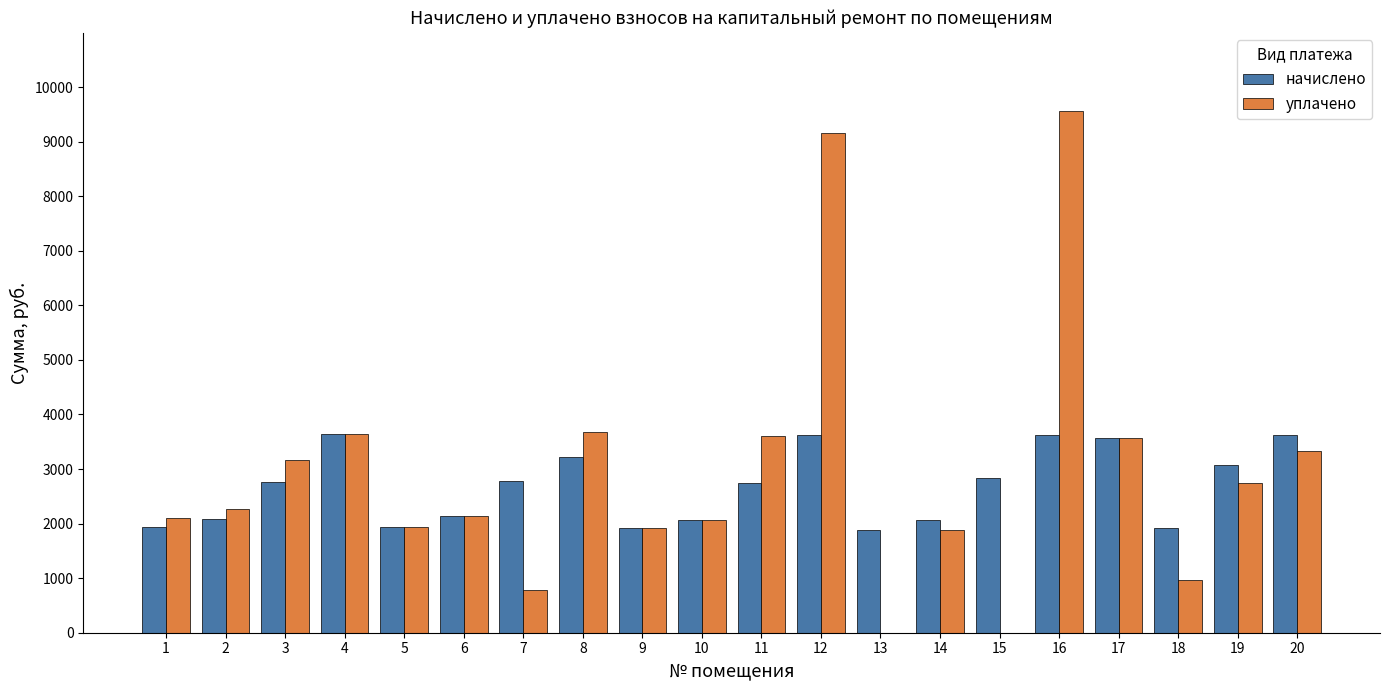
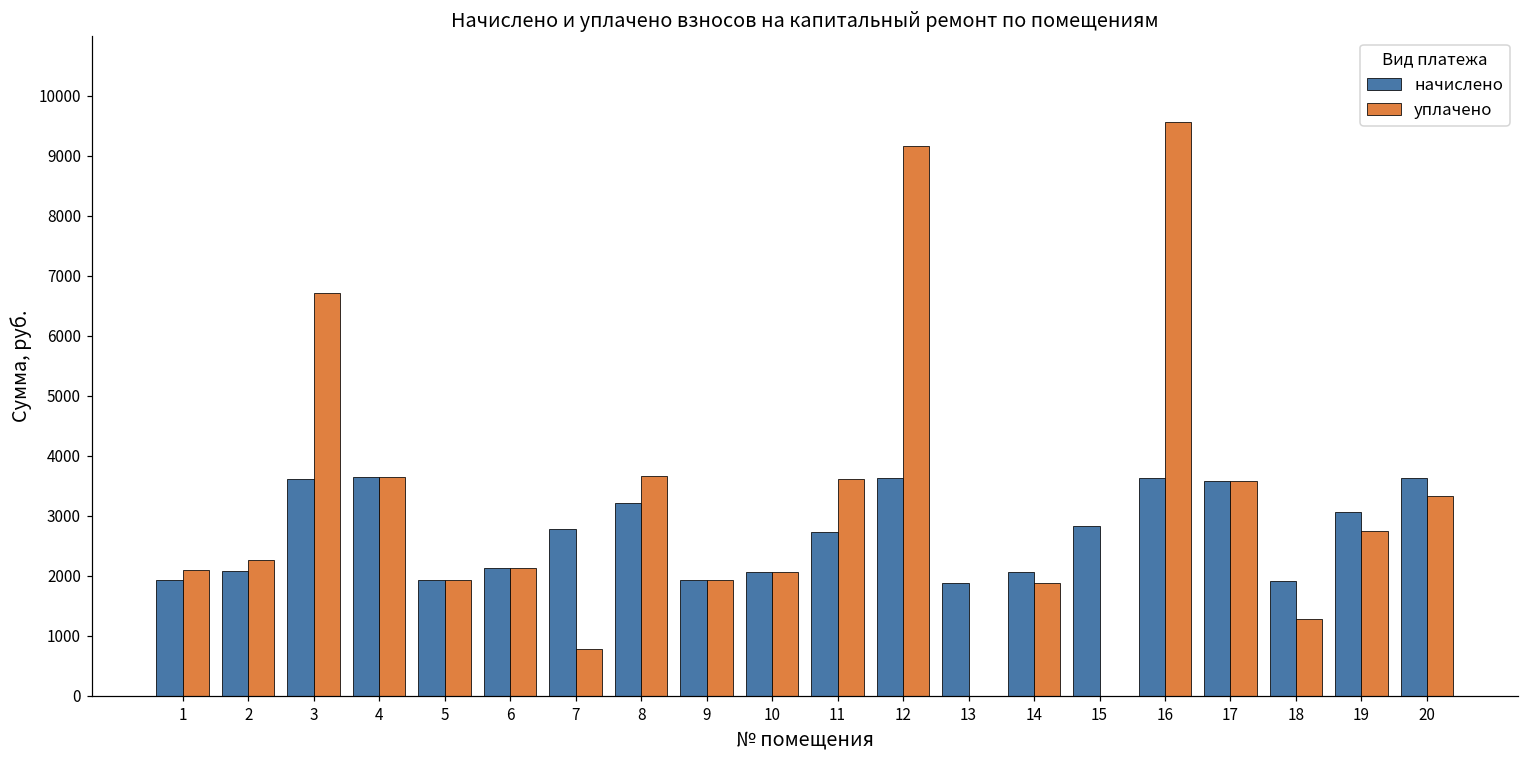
начислено, 3: 2800 -> 3600
уплачено, 3: 3200 -> 6700
уплачено, 18: 1000 -> 1300
